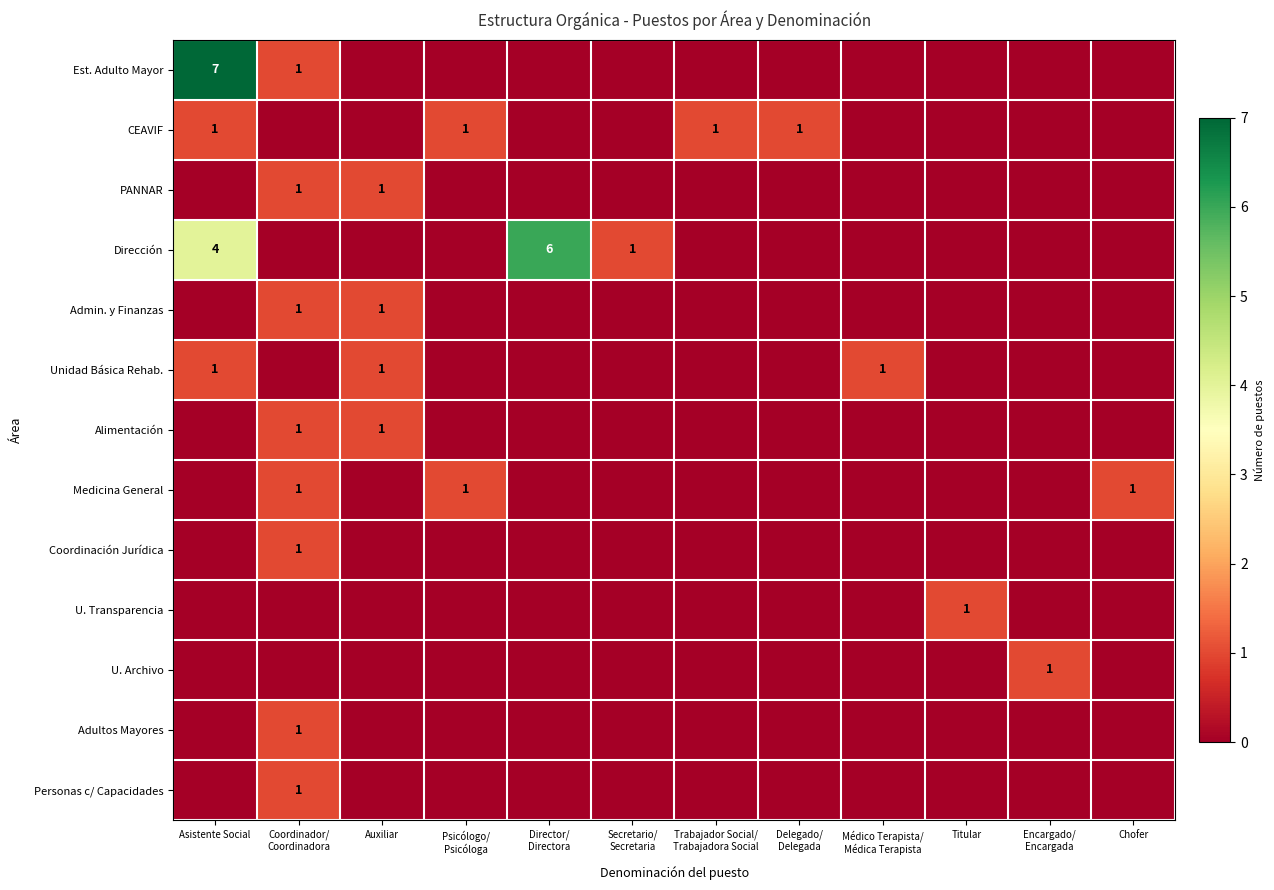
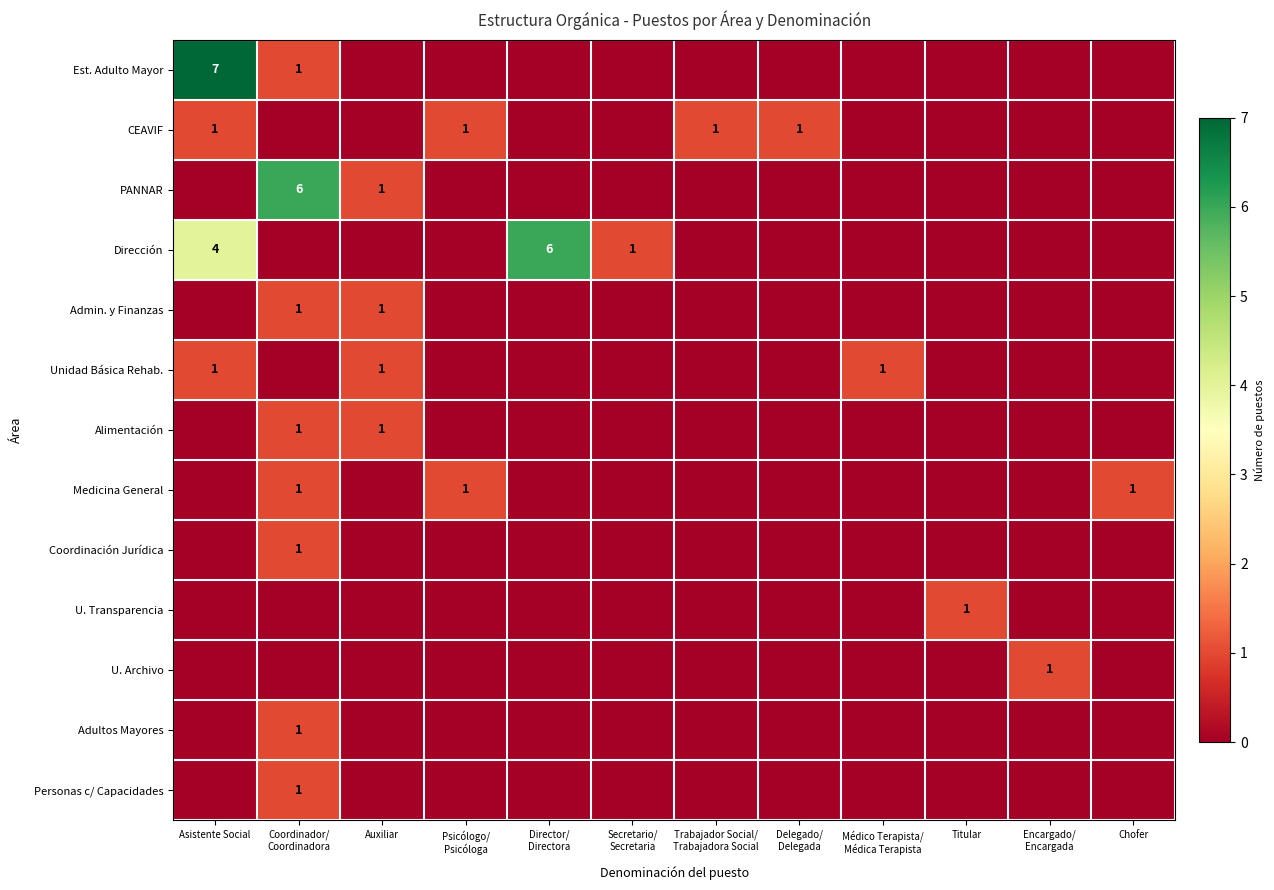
PANNAR, Coordinador/ Coordinadora: 1 -> 6
